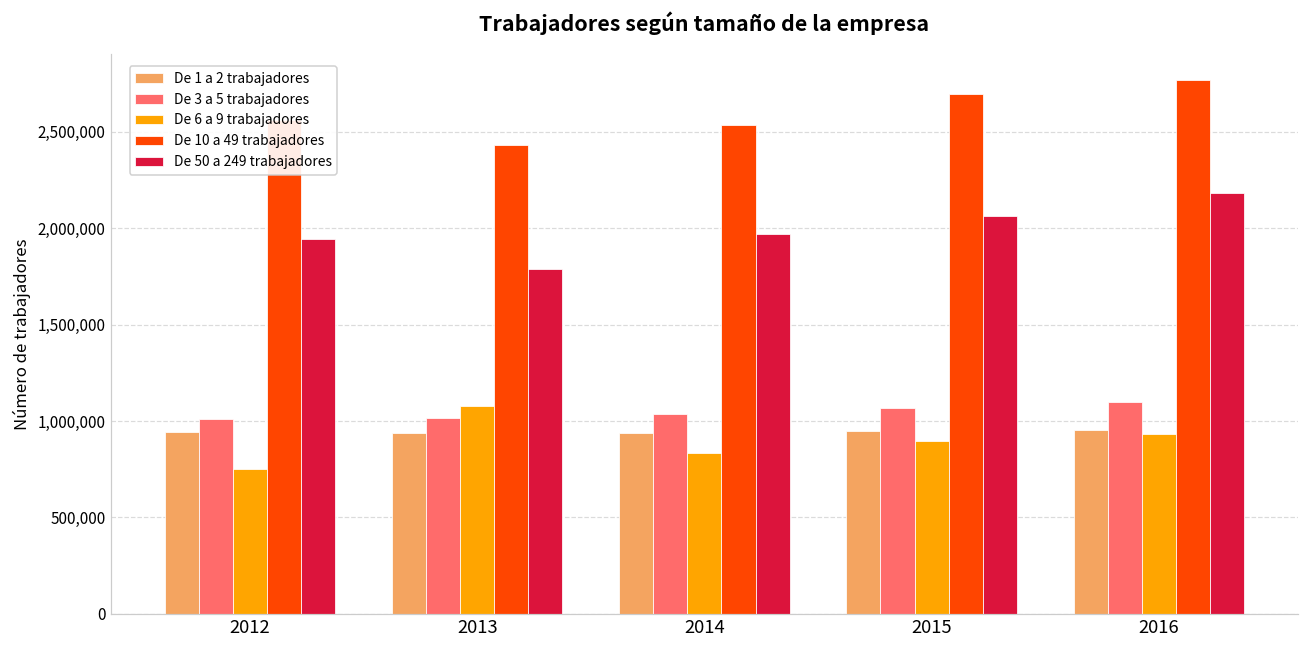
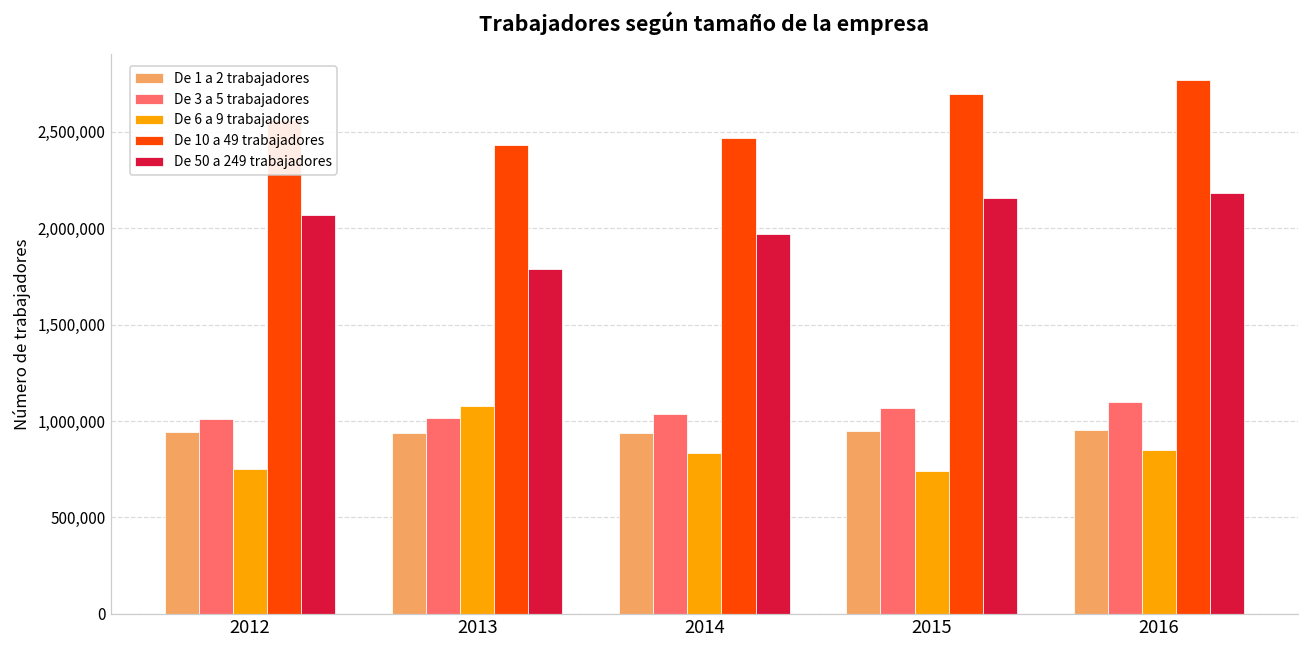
De 50 a 249 trabajadores, 2012: 1,940,000 -> 2,070,000
De 10 a 49 trabajadores, 2014: 2,530,000 -> 2,470,000
De 6 a 9 trabajadores, 2015: 900,000 -> 740,000
De 50 a 249 trabajadores, 2015: 2,060,000 -> 2,160,000
De 6 a 9 trabajadores, 2016: 930,000 -> 850,000
